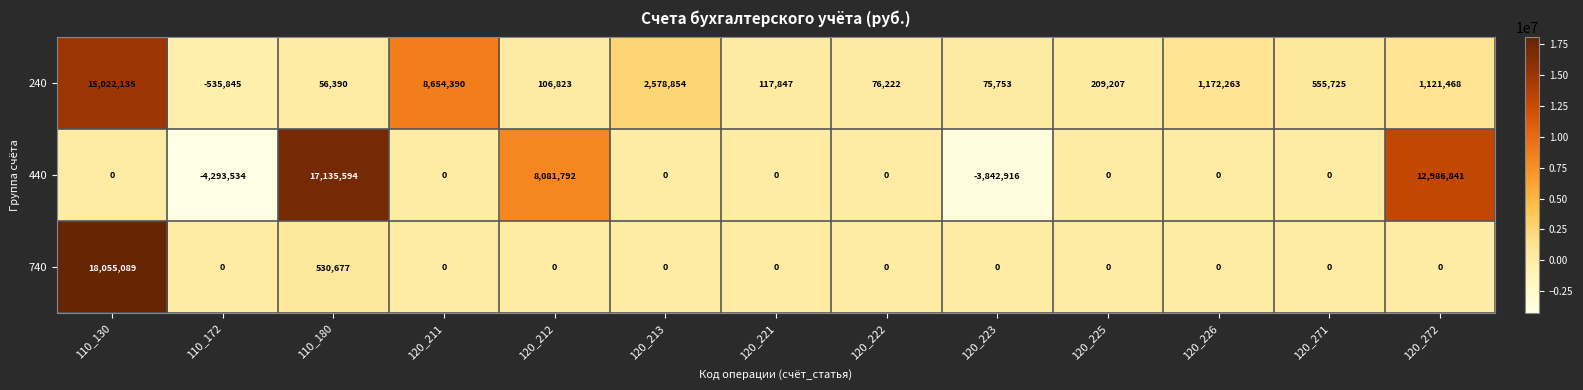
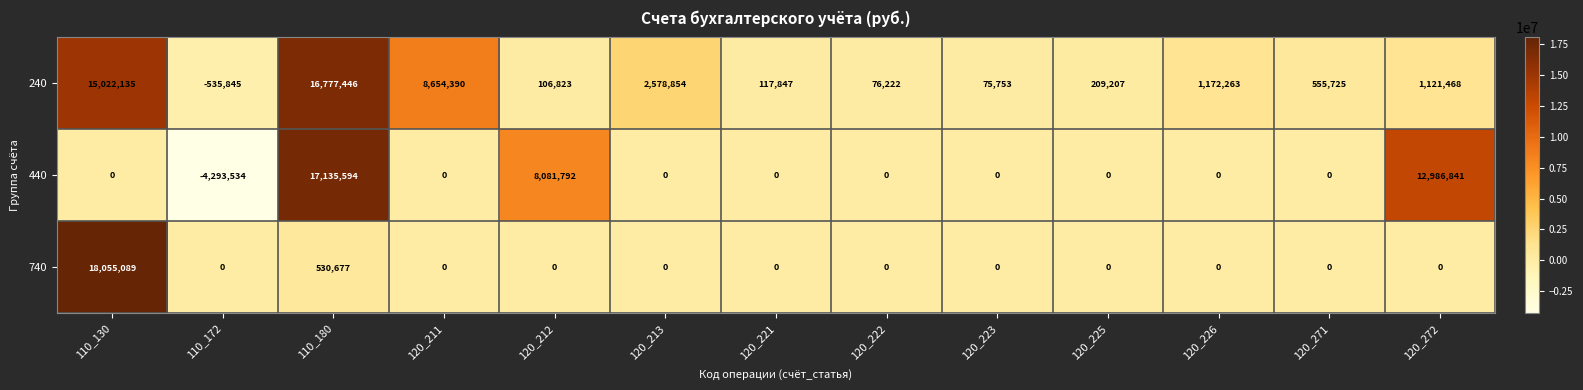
240, 110_180: 56,390 -> 16,777,446
440, 120_223: -3,842,916 -> 0
